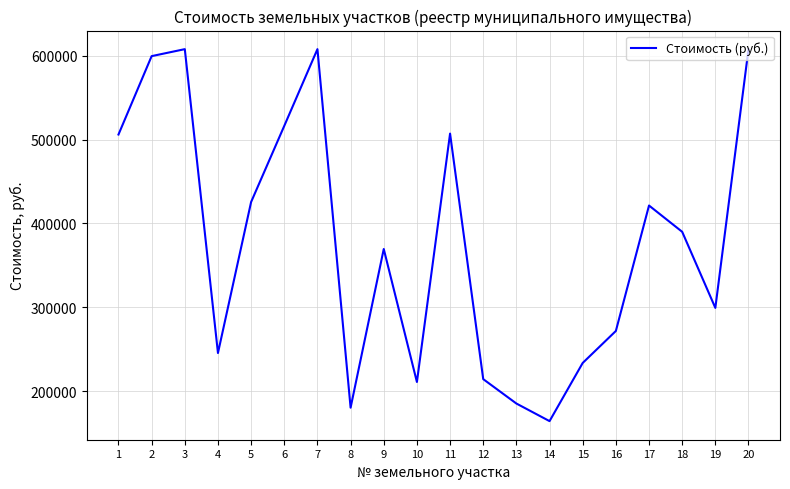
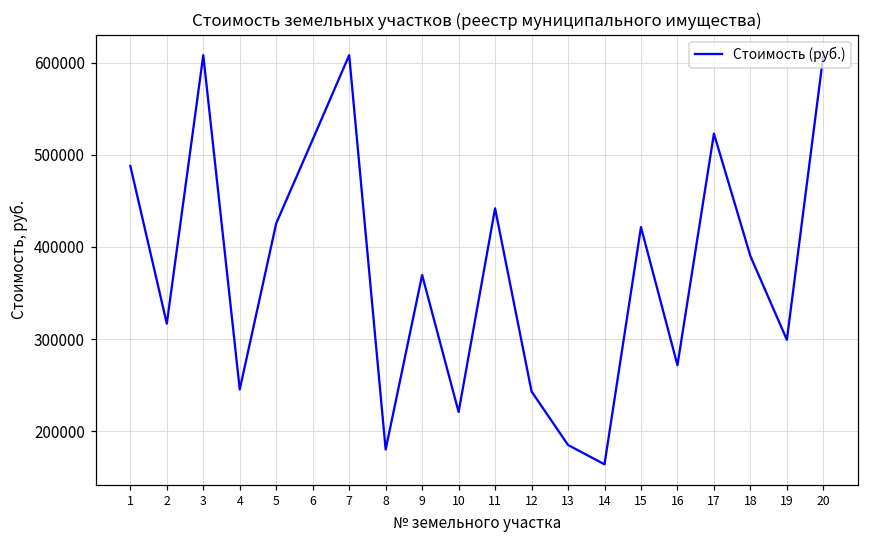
1: 510000 -> 490000
2: 600000 -> 320000
10: 210000 -> 220000
11: 510000 -> 440000
12: 210000 -> 240000
15: 230000 -> 420000
17: 420000 -> 520000
